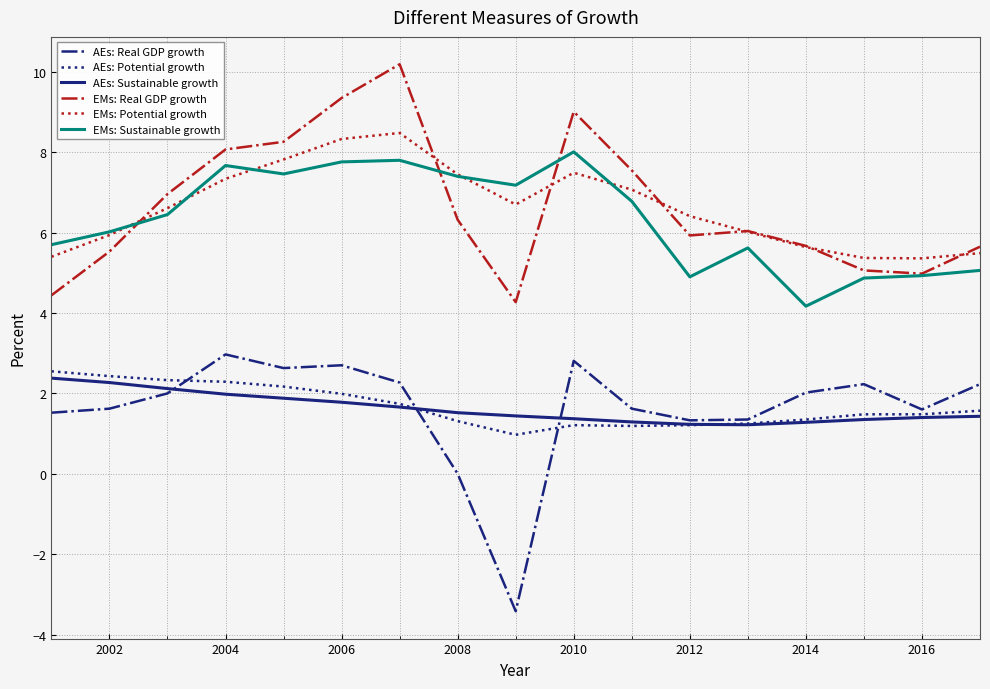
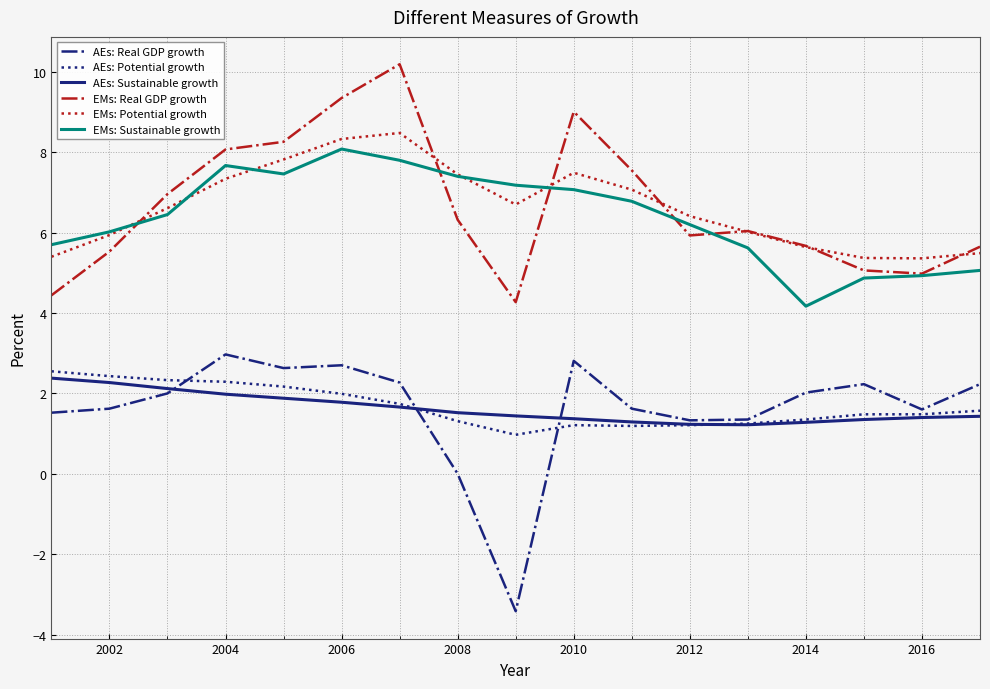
EMs: Sustainable growth, 2006: 7.8 -> 8.1
EMs: Sustainable growth, 2010: 8.0 -> 7.1
EMs: Sustainable growth, 2012: 4.9 -> 6.2
